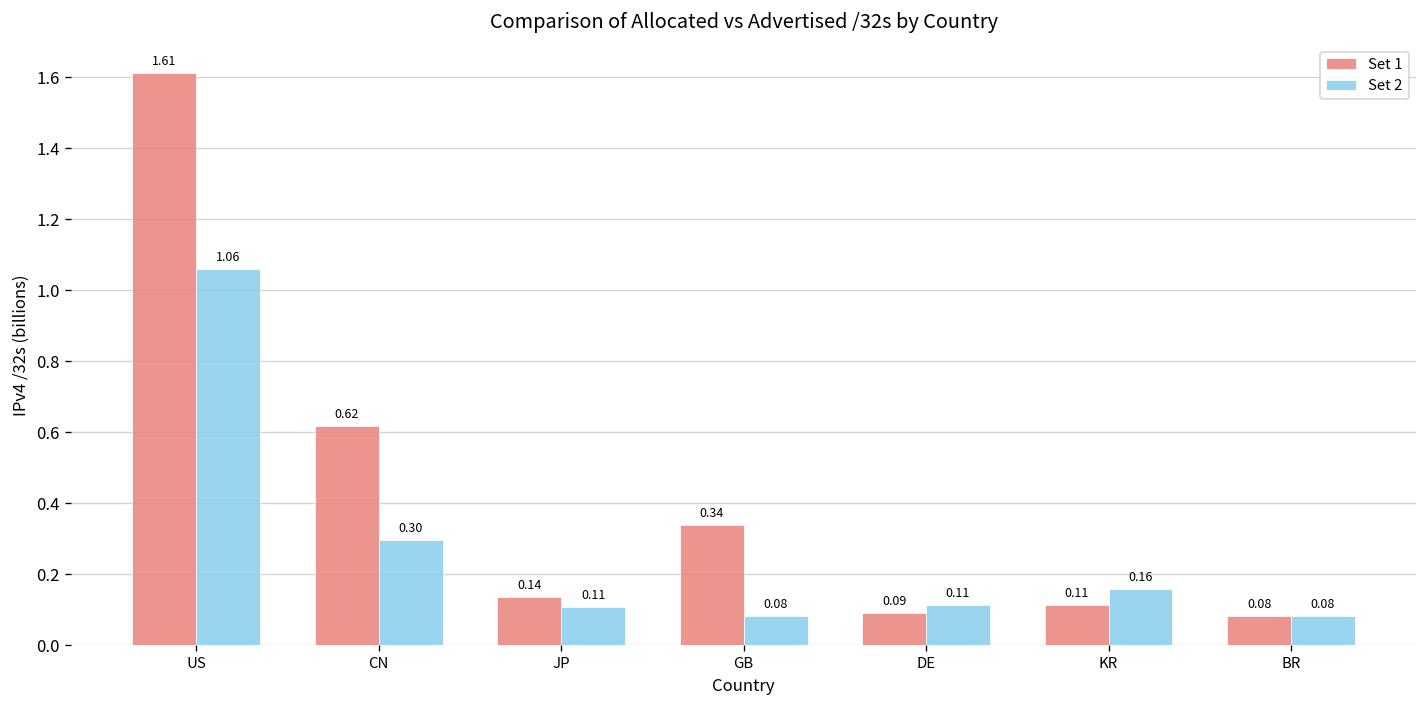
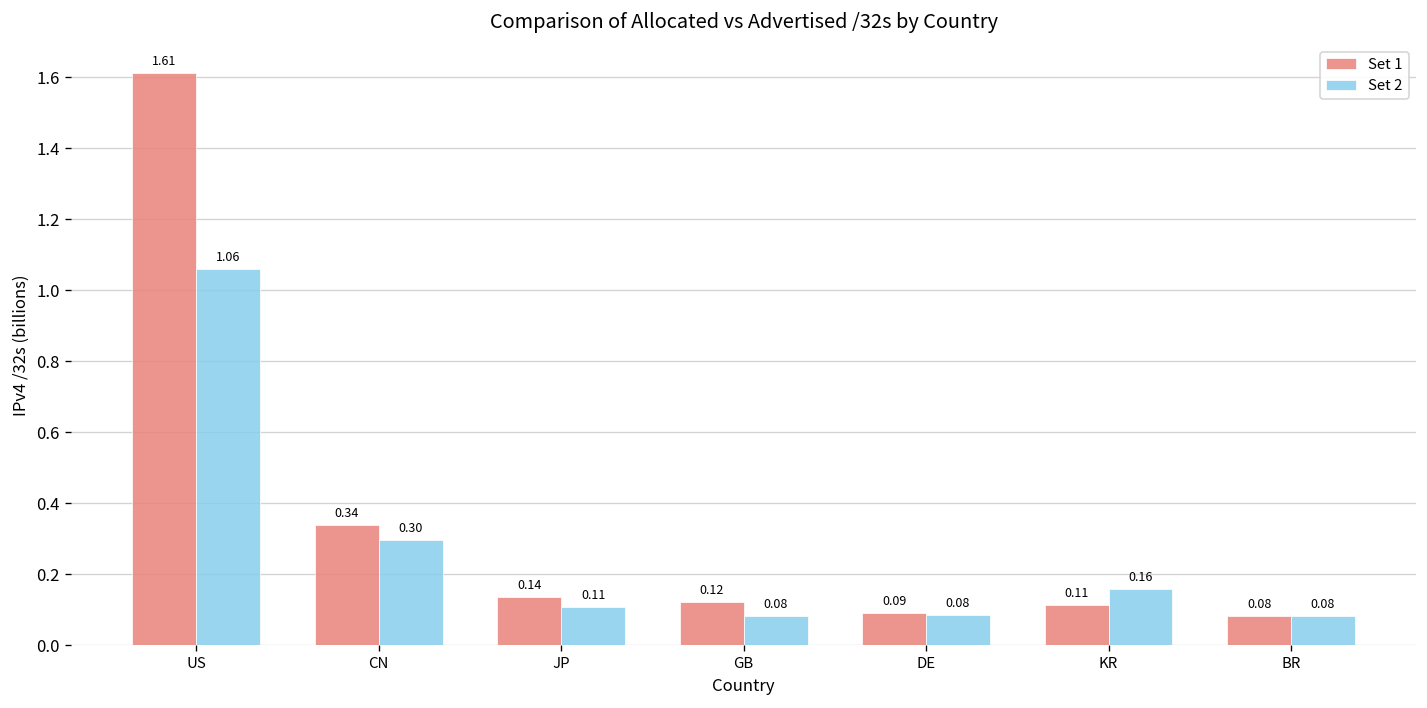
Set 1, CN: 0.62 -> 0.34
Set 1, GB: 0.34 -> 0.12
Set 2, DE: 0.11 -> 0.08
